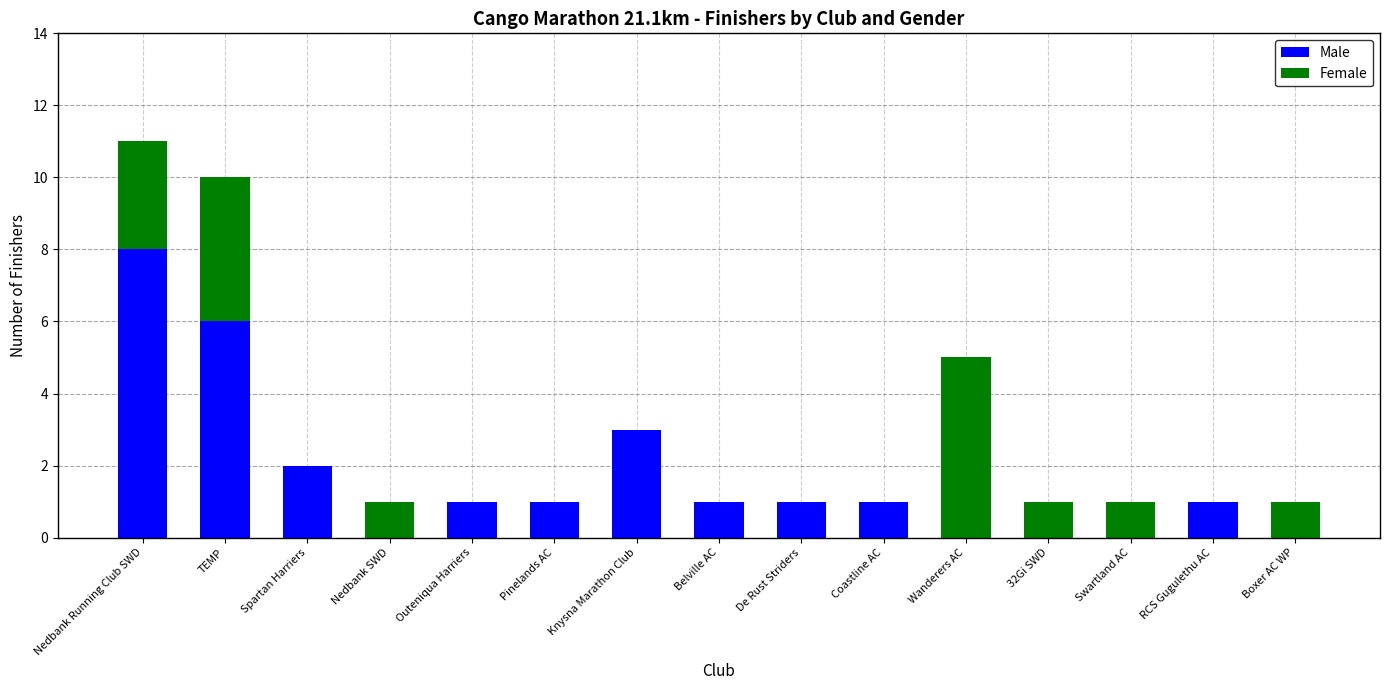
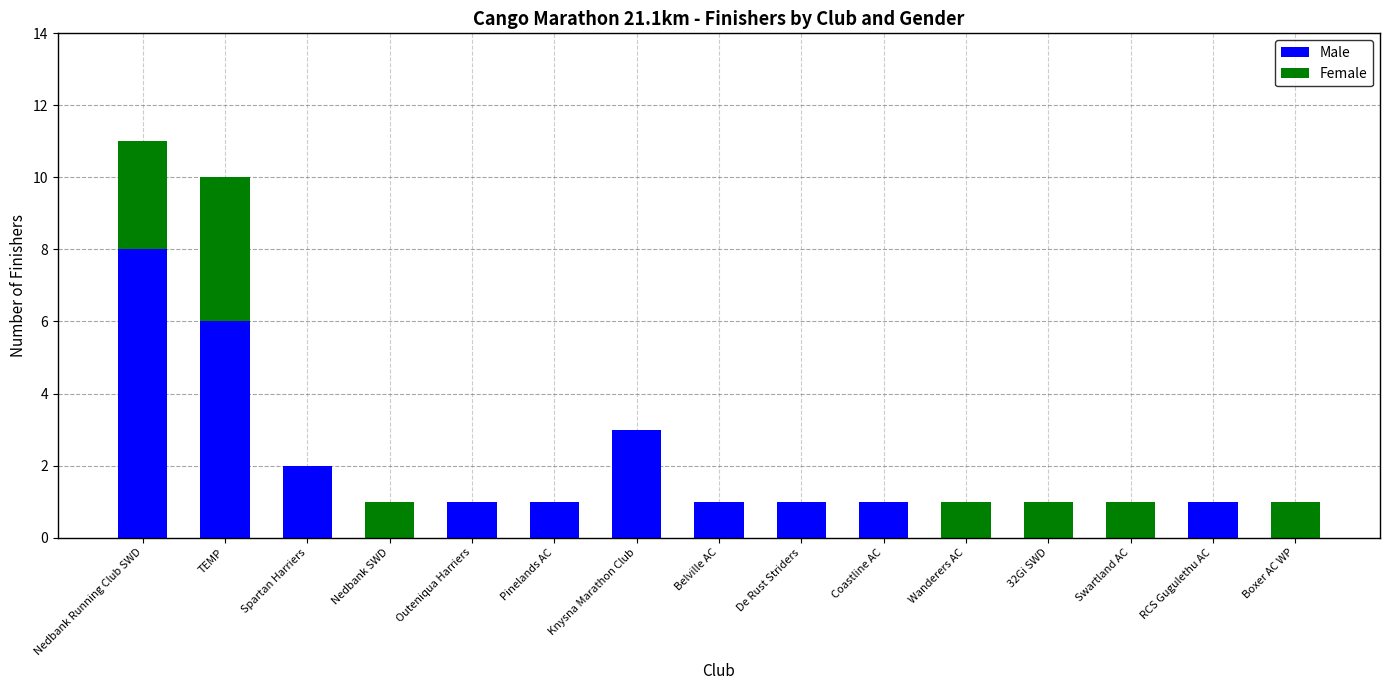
Female, Wanderers AC: 5 -> 1
